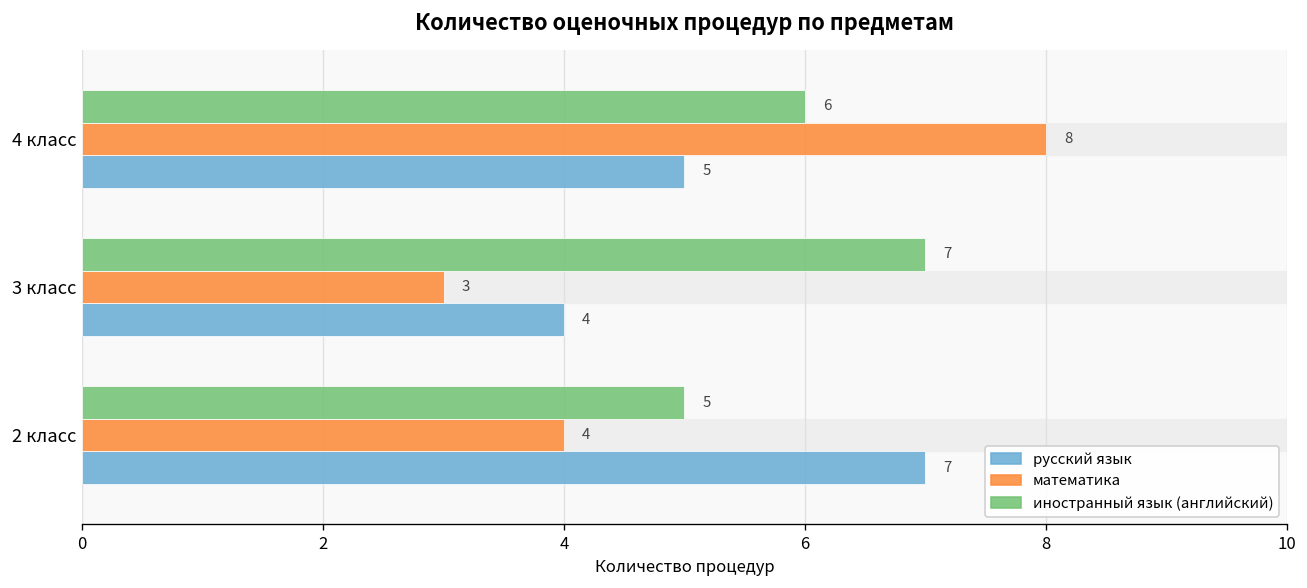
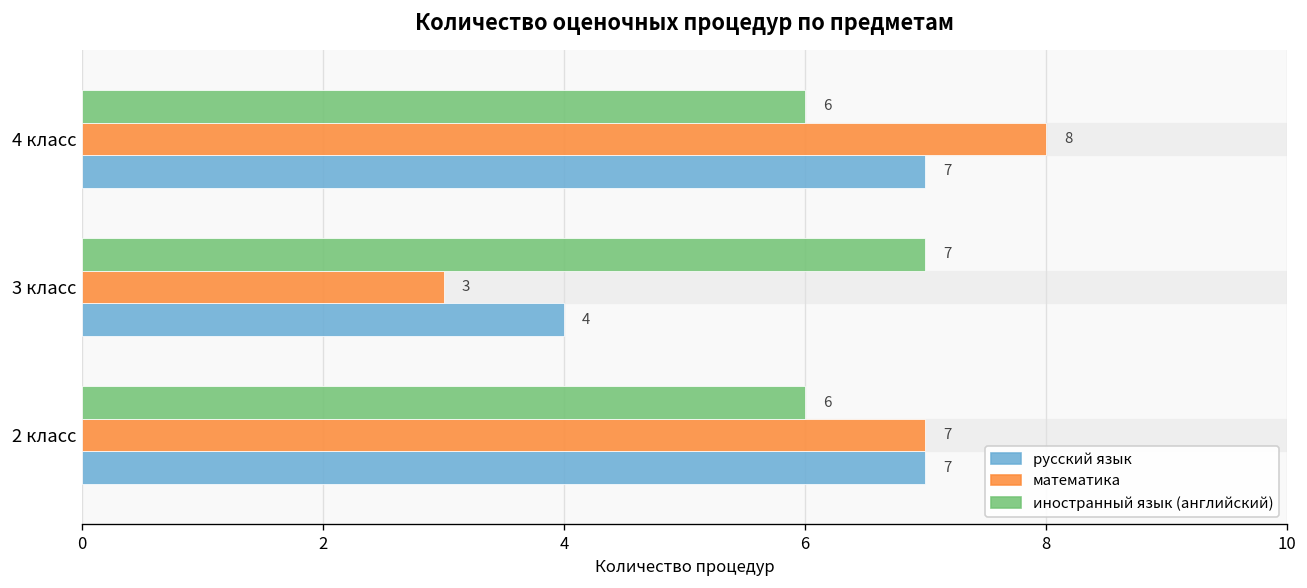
русский язык, 4 класс: 5 -> 7
иностранный язык (английский), 2 класс: 5 -> 6
математика, 2 класс: 4 -> 7
